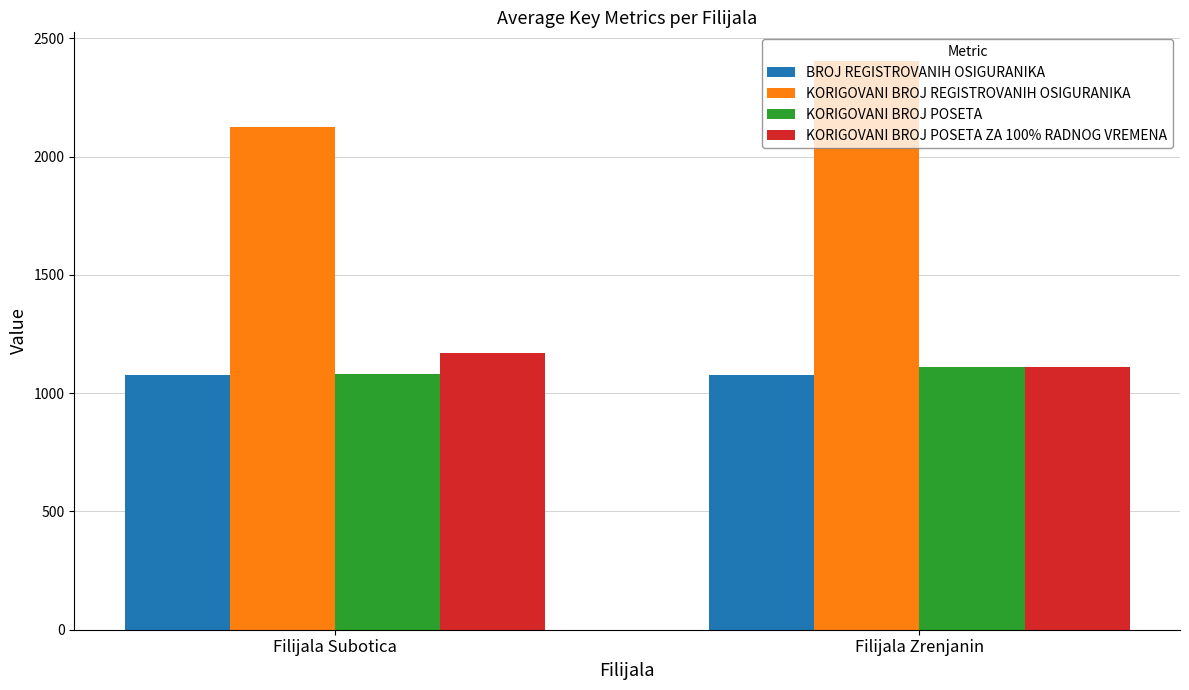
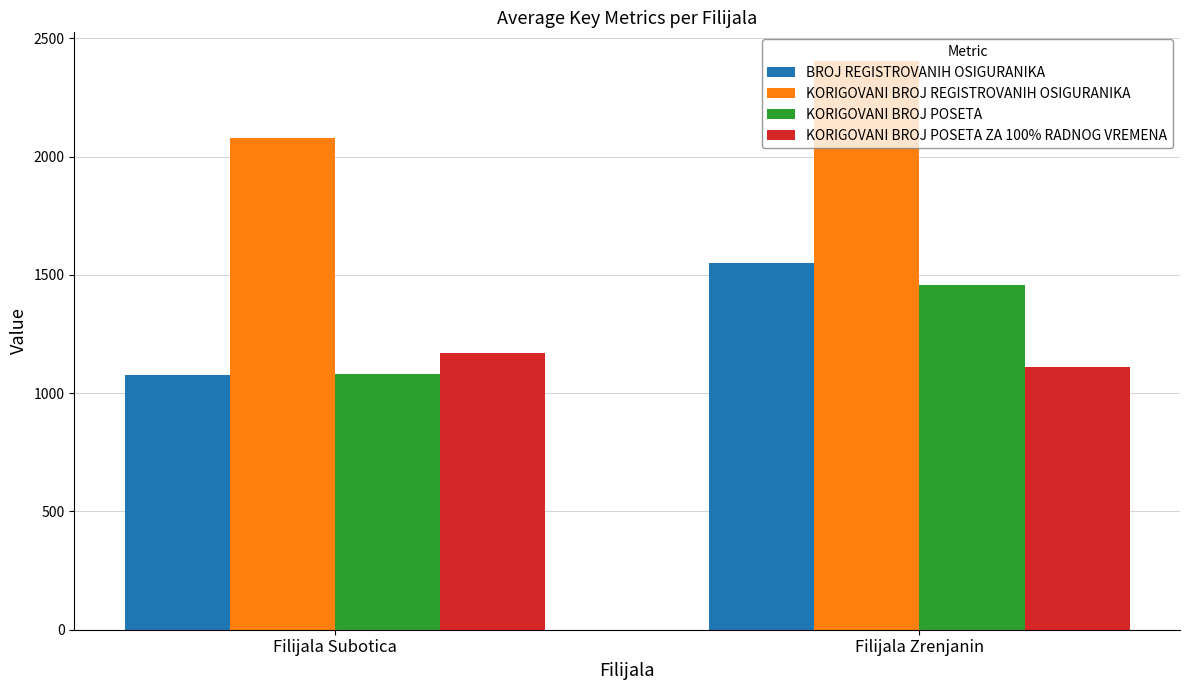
KORIGOVANI BROJ REGISTROVANIH OSIGURANIKA, Filijala Subotica: 2120 -> 2080
BROJ REGISTROVANIH OSIGURANIKA, Filijala Zrenjanin: 1080 -> 1550
KORIGOVANI BROJ POSETA, Filijala Zrenjanin: 1110 -> 1460
